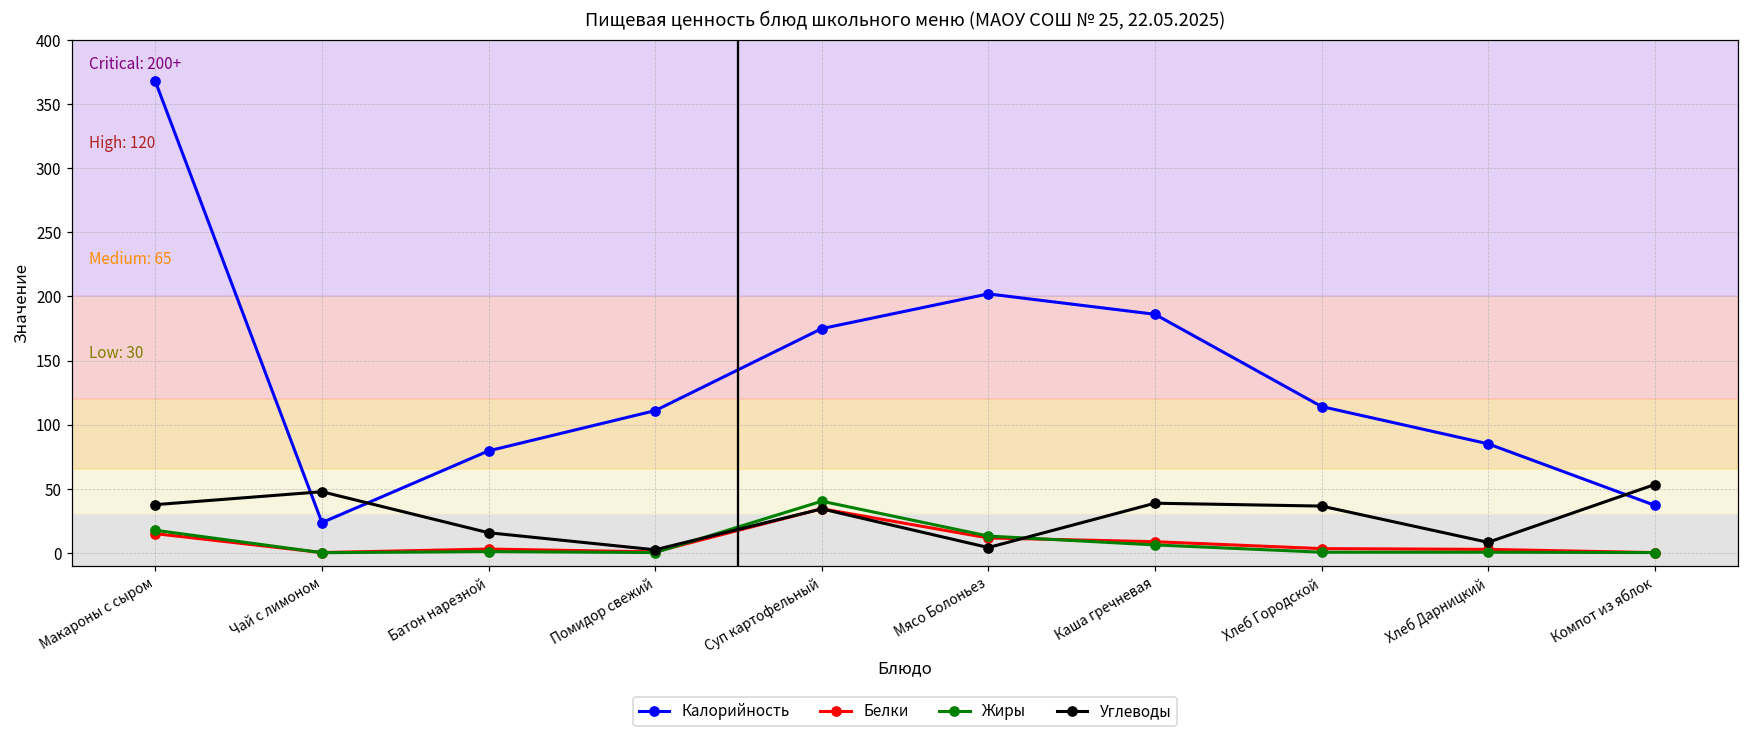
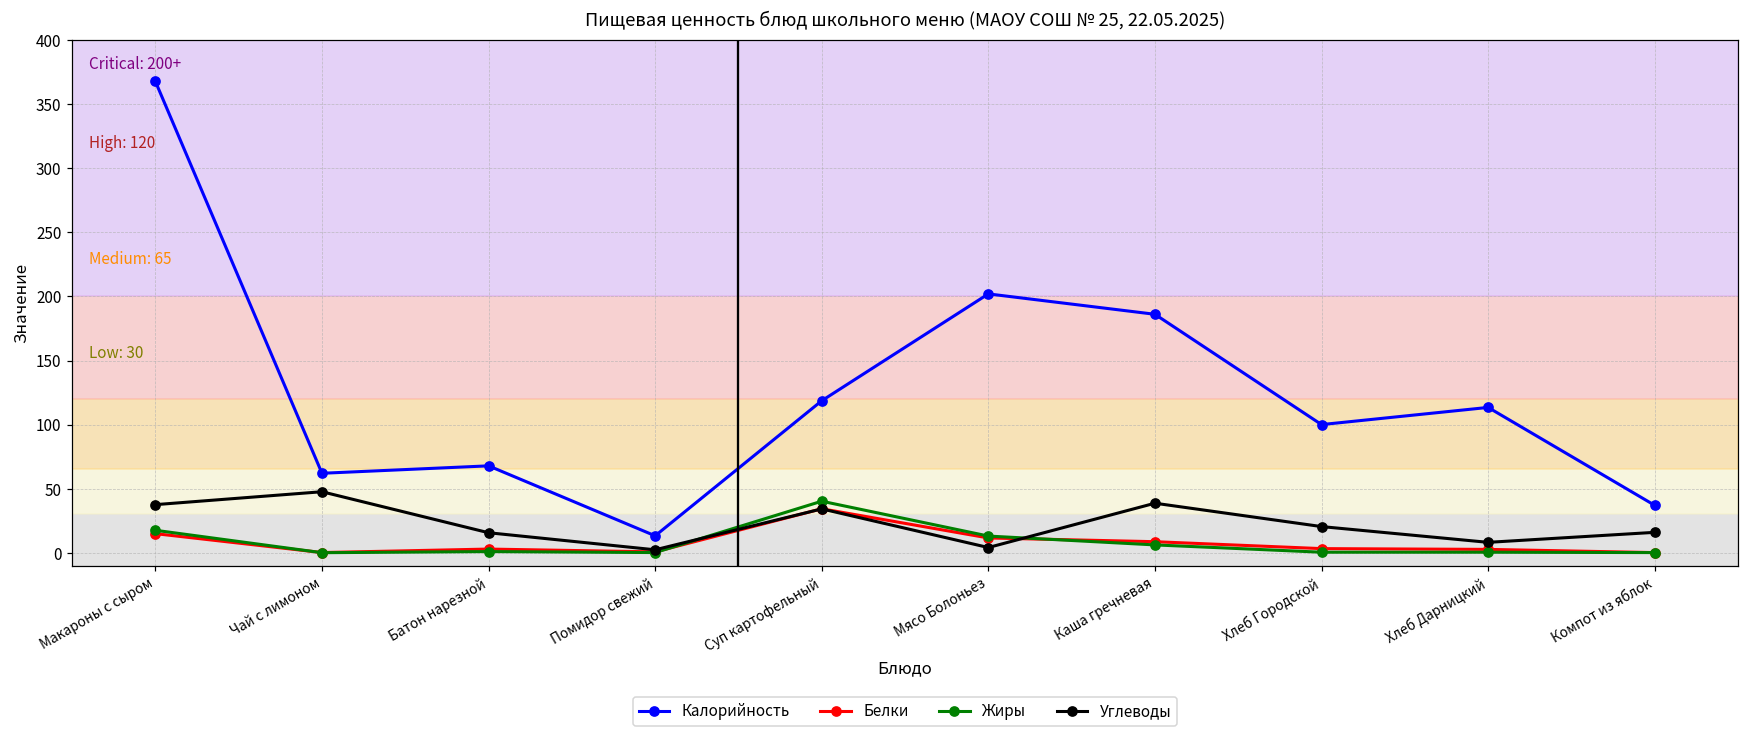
Калорийность, Чай с лимоном: 24 -> 62
Калорийность, Батон нарезной: 80 -> 68
Калорийность, Помидор свежий: 111 -> 13
Калорийность, Суп картофельный: 175 -> 119
Калорийность, Хлеб Городской: 114 -> 100
Углеводы, Хлеб Городской: 36 -> 20
Калорийность, Хлеб Дарницкий: 85 -> 113
Углеводы, Компот из яблок: 53 -> 16
